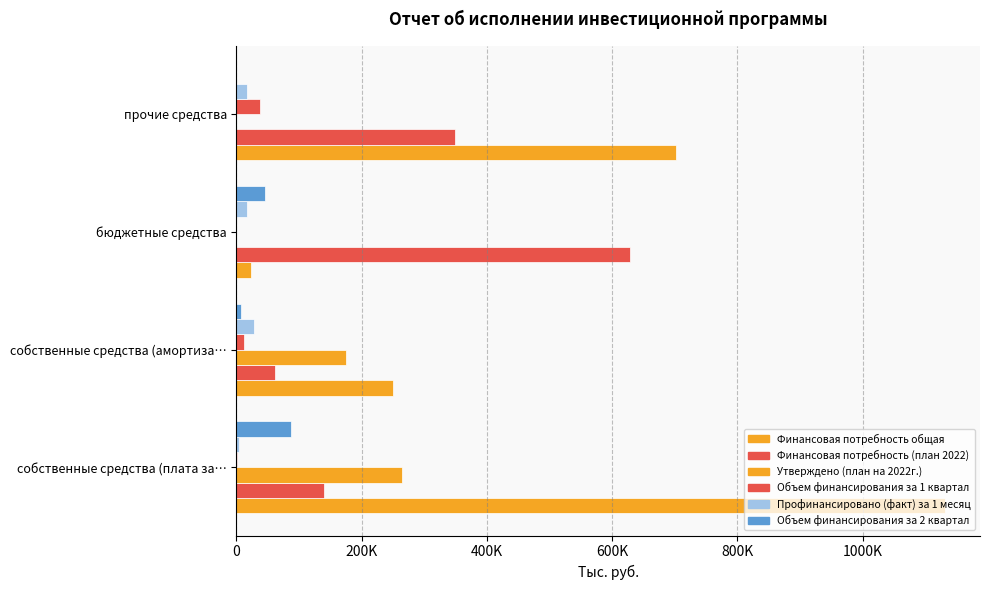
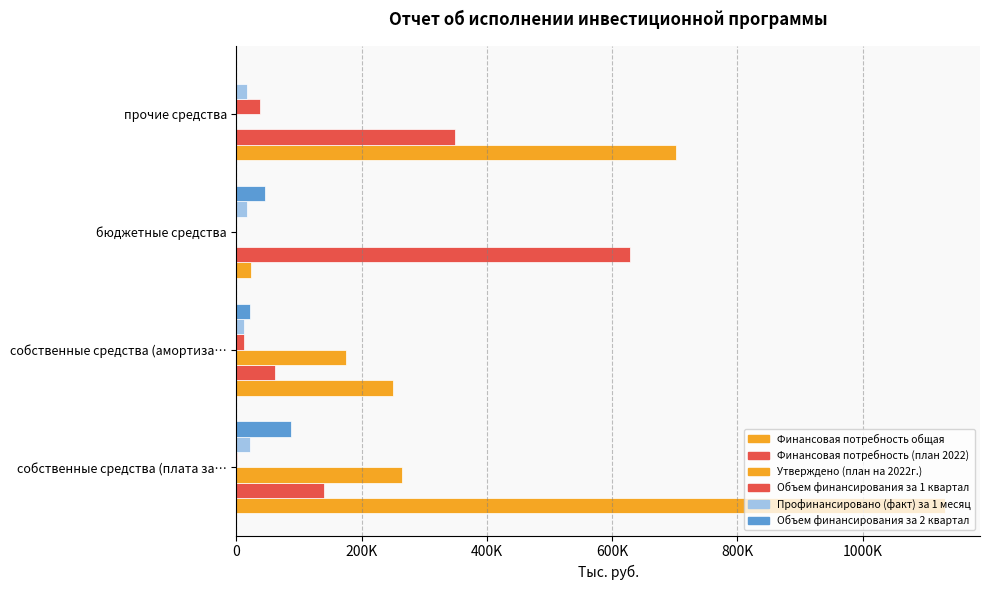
Объем финансирования за 2 квартал, собственные средства (амортиза…: 10000 -> 20000
Профинансировано (факт) за 1 месяц, собственные средства (амортиза…: 30000 -> 10000
Профинансировано (факт) за 1 месяц, собственные средства (плата за…: 0 -> 20000
